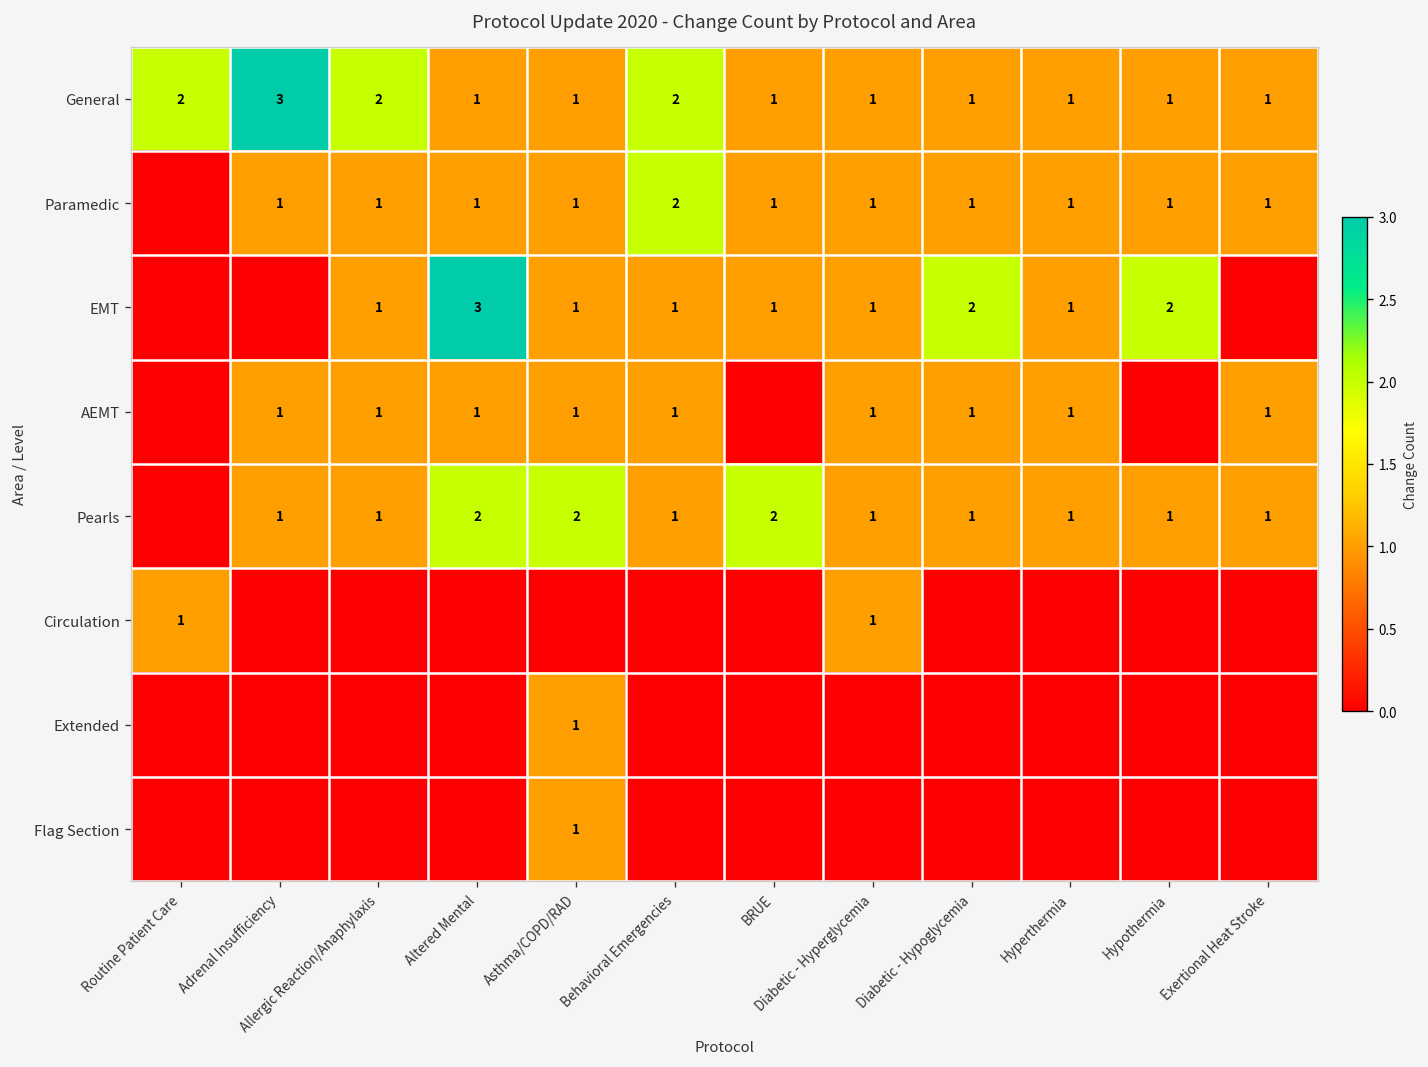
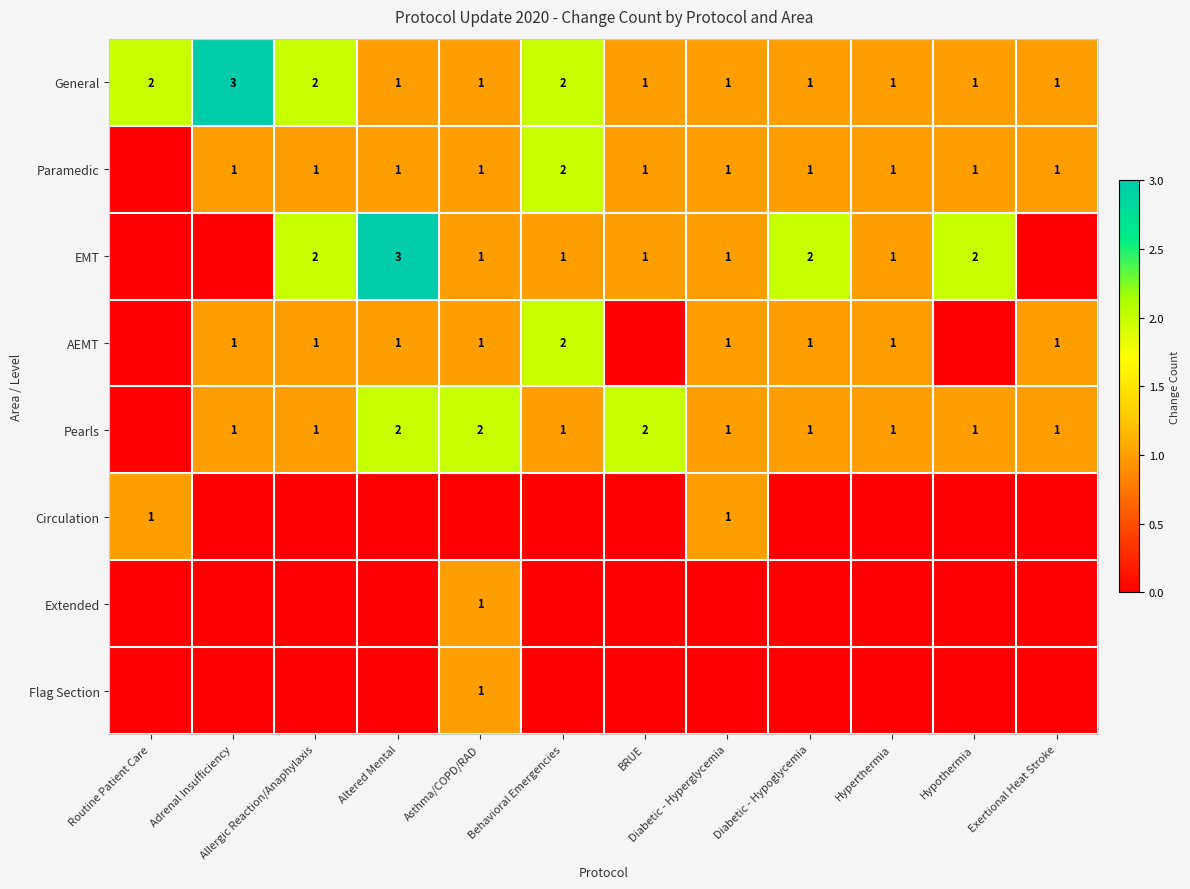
EMT, Allergic Reaction/Anaphylaxis: 1 -> 2
AEMT, Behavioral Emergencies: 1 -> 2
